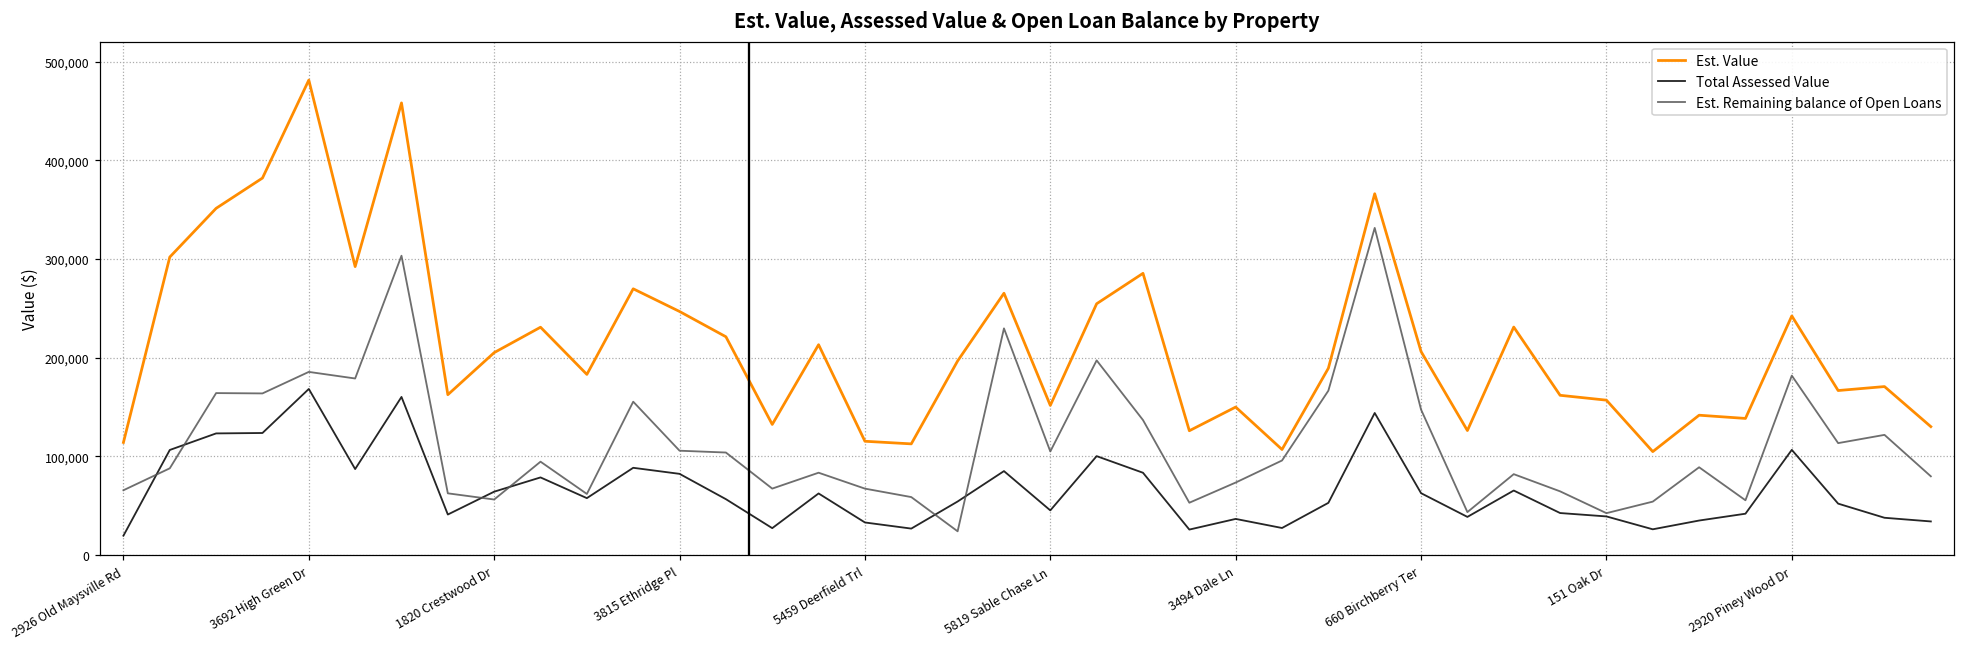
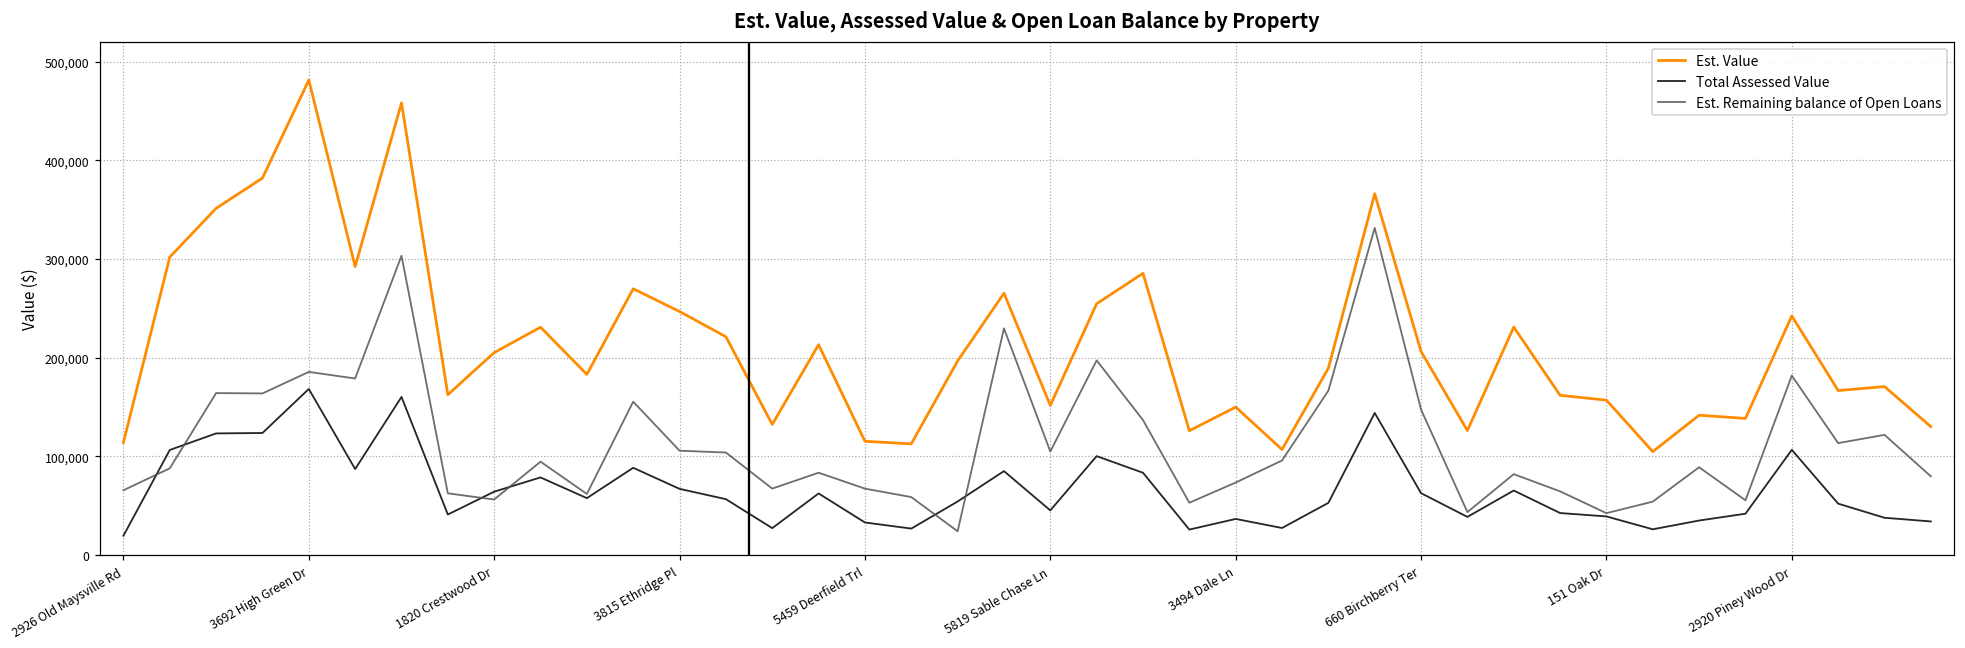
Total Assessed Value, 3815 Ethridge Pl: 80,000 -> 70,000
